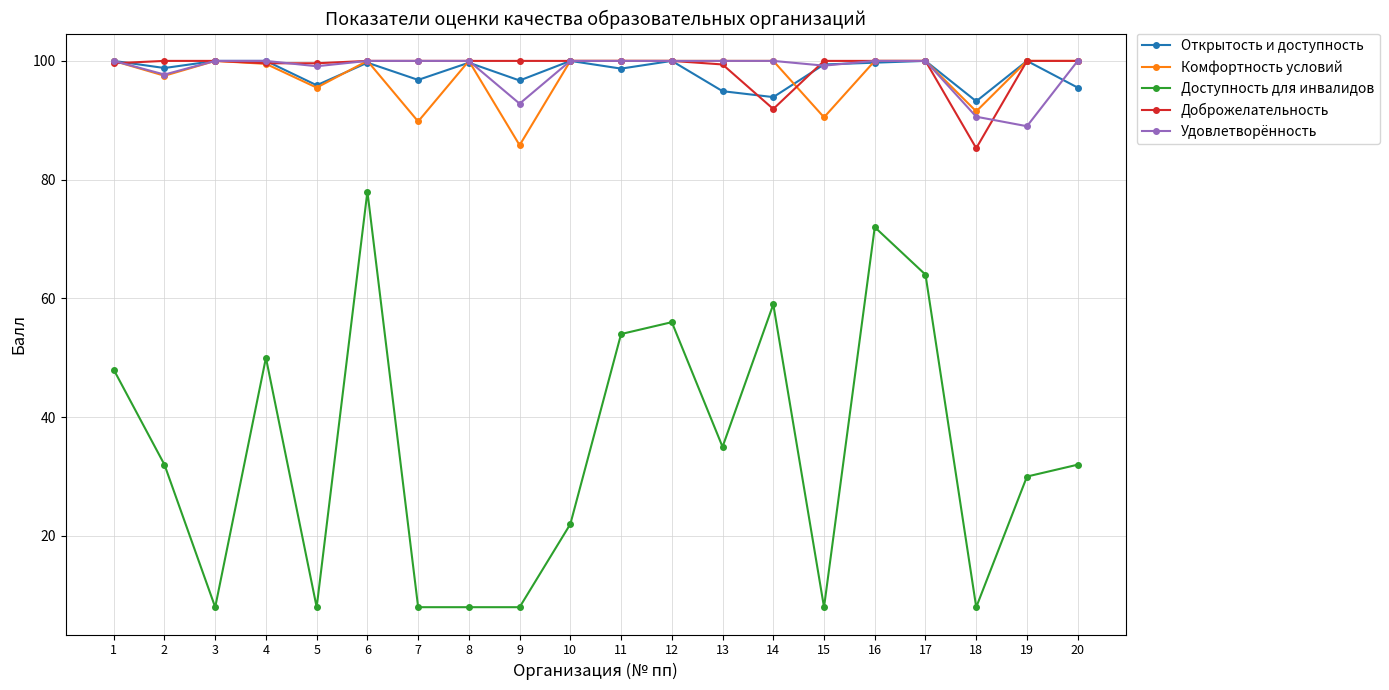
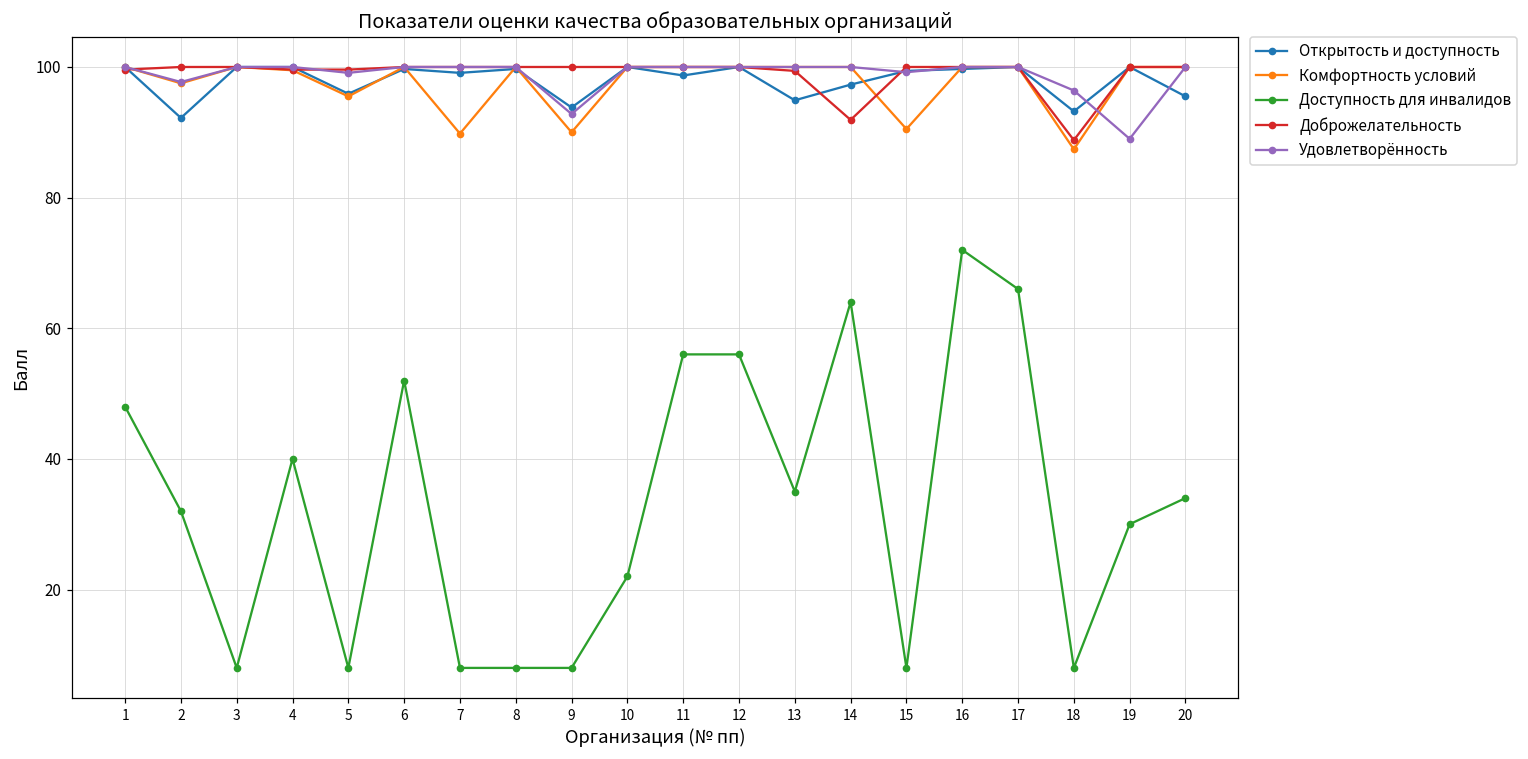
Открытость и доступность, 2: 99 -> 92
Доступность для инвалидов, 4: 50 -> 40
Доступность для инвалидов, 6: 78 -> 52
Открытость и доступность, 7: 97 -> 99
Открытость и доступность, 9: 97 -> 94
Комфортность условий, 9: 86 -> 90
Доступность для инвалидов, 11: 54 -> 56
Открытость и доступность, 14: 94 -> 97
Доступность для инвалидов, 14: 59 -> 64
Доступность для инвалидов, 17: 64 -> 66
Комфортность условий, 18: 92 -> 87
Доброжелательность, 18: 85 -> 89
Удовлетворённость, 18: 91 -> 96
Доступность для инвалидов, 20: 32 -> 34
